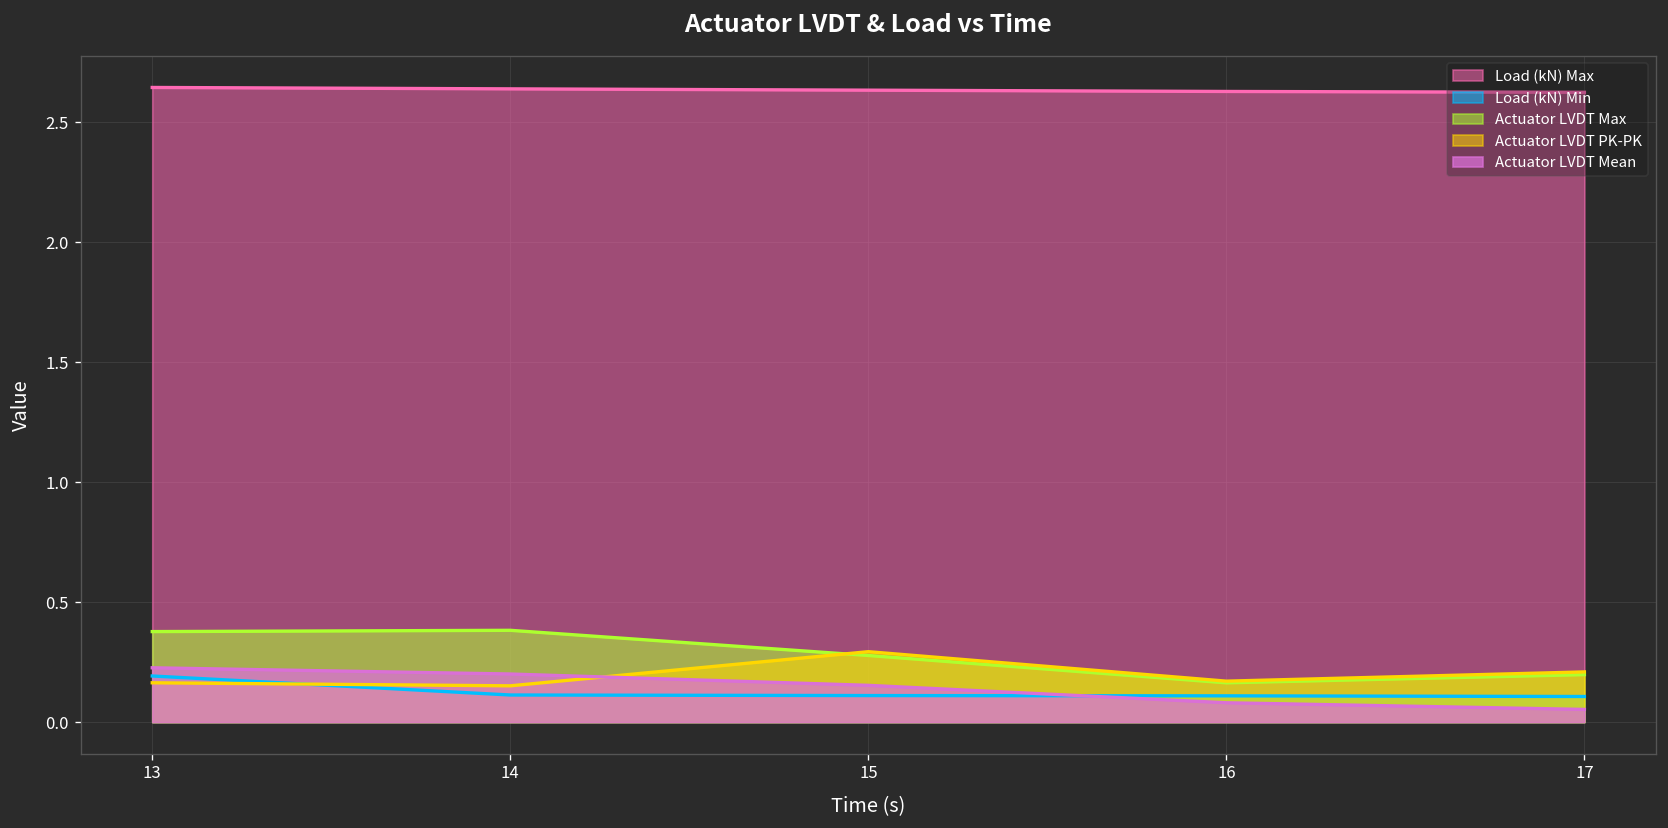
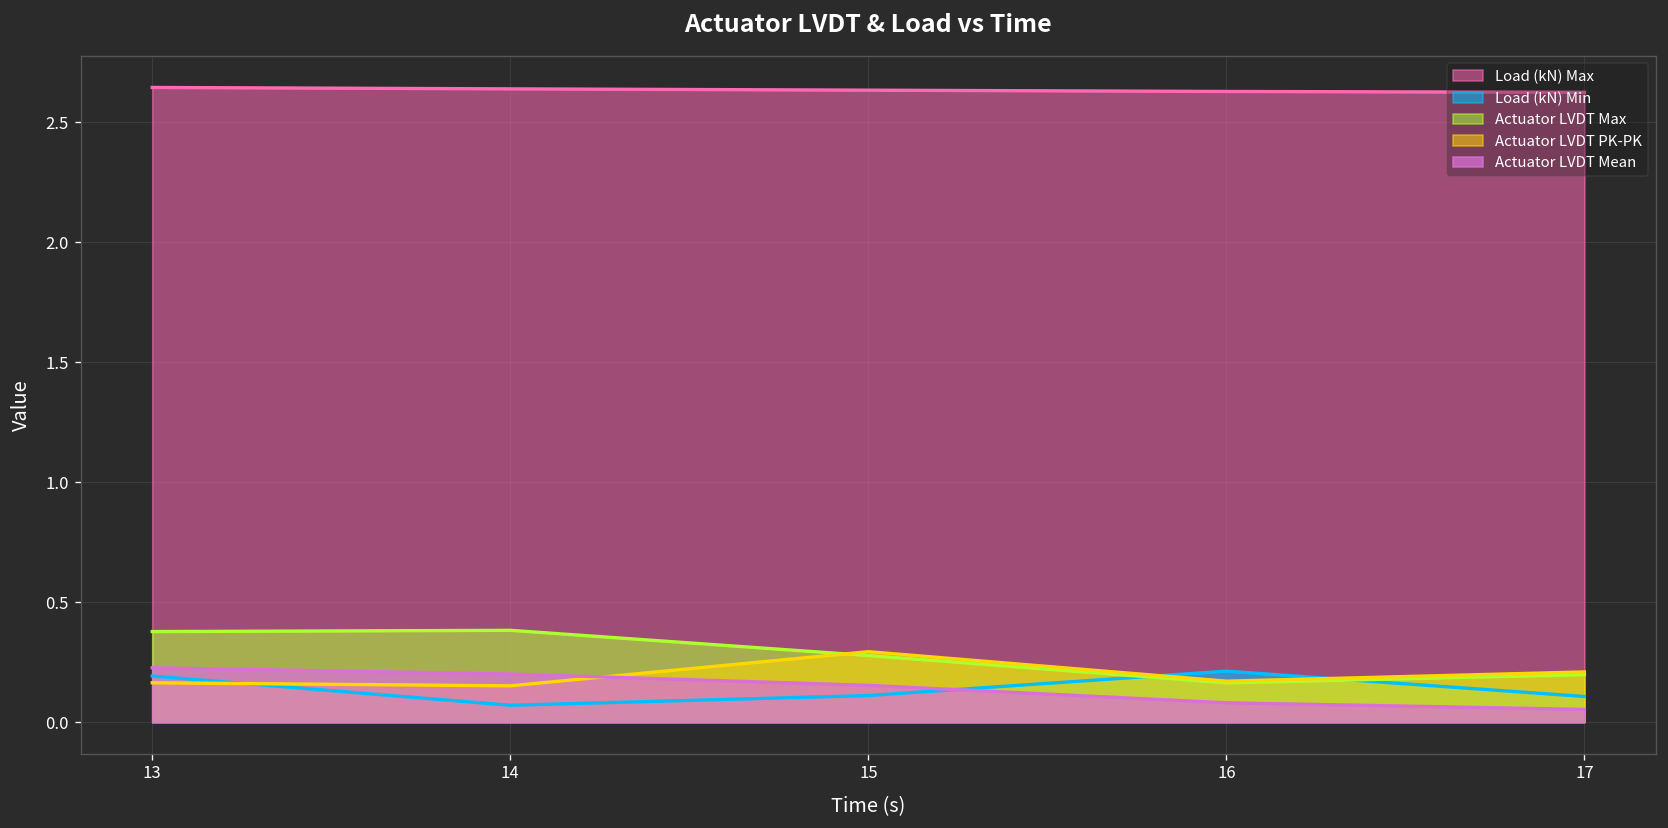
Load (kN) Min, 14: 0.11 -> 0.07
Load (kN) Min, 16: 0.11 -> 0.21
